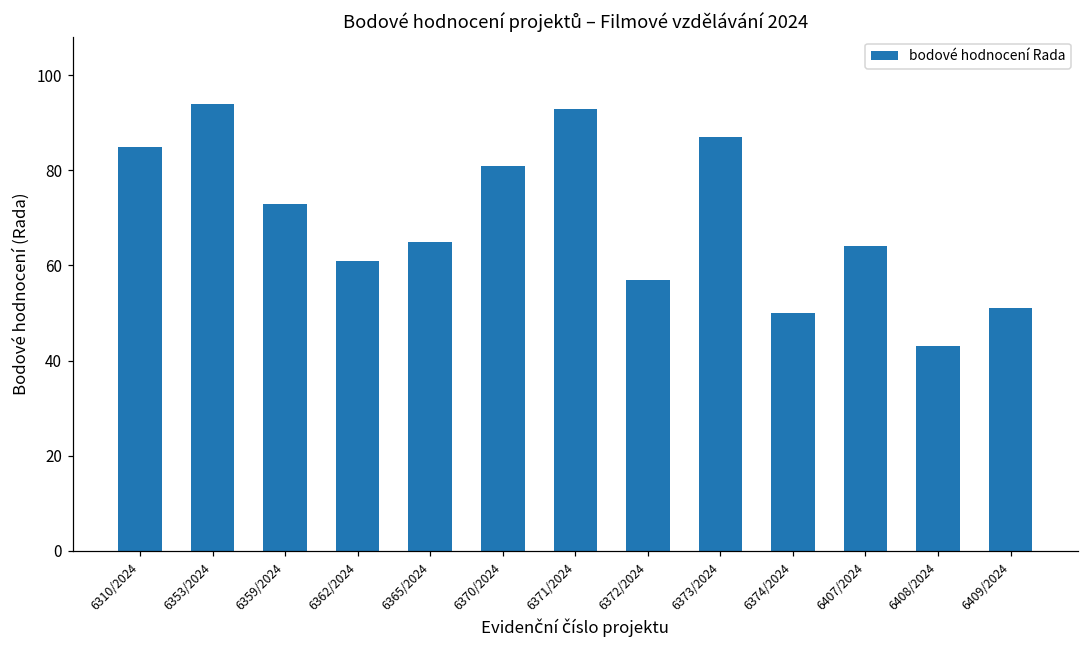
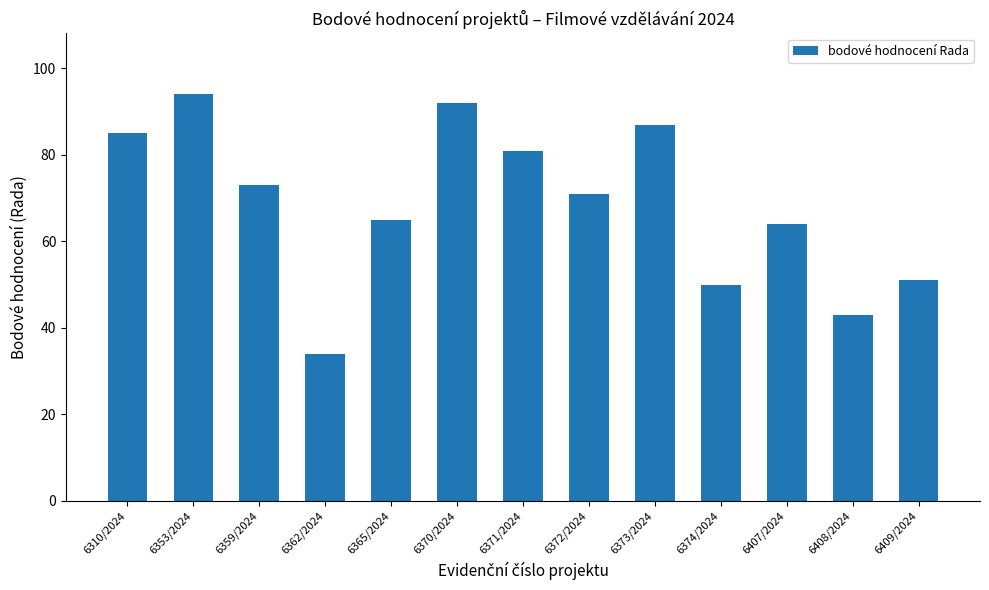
6362/2024: 61 -> 34
6370/2024: 81 -> 92
6371/2024: 93 -> 81
6372/2024: 57 -> 71
